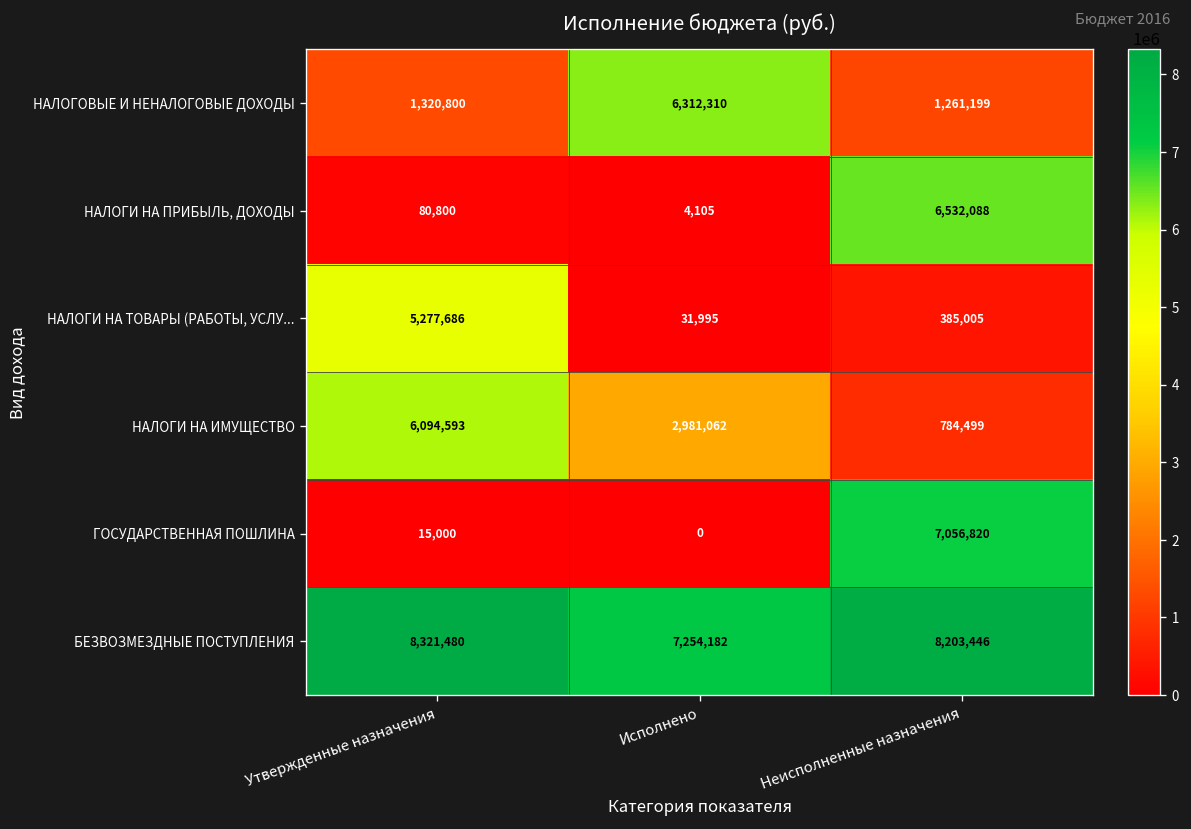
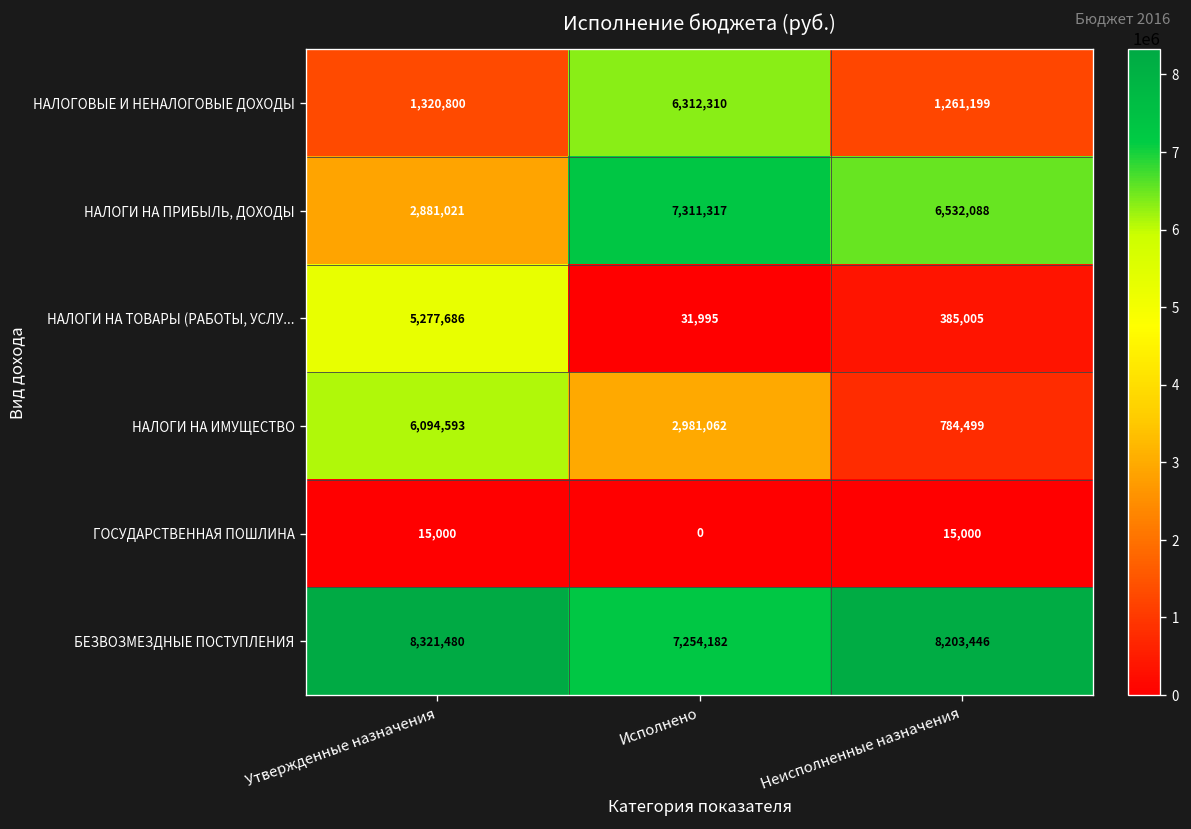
НАЛОГИ НА ПРИБЫЛЬ, ДОХОДЫ, Утвержденные назначения: 80,800 -> 2,881,021
НАЛОГИ НА ПРИБЫЛЬ, ДОХОДЫ, Исполнено: 4,105 -> 7,311,317
ГОСУДАРСТВЕННАЯ ПОШЛИНА, Неисполненные назначения: 7,056,820 -> 15,000
